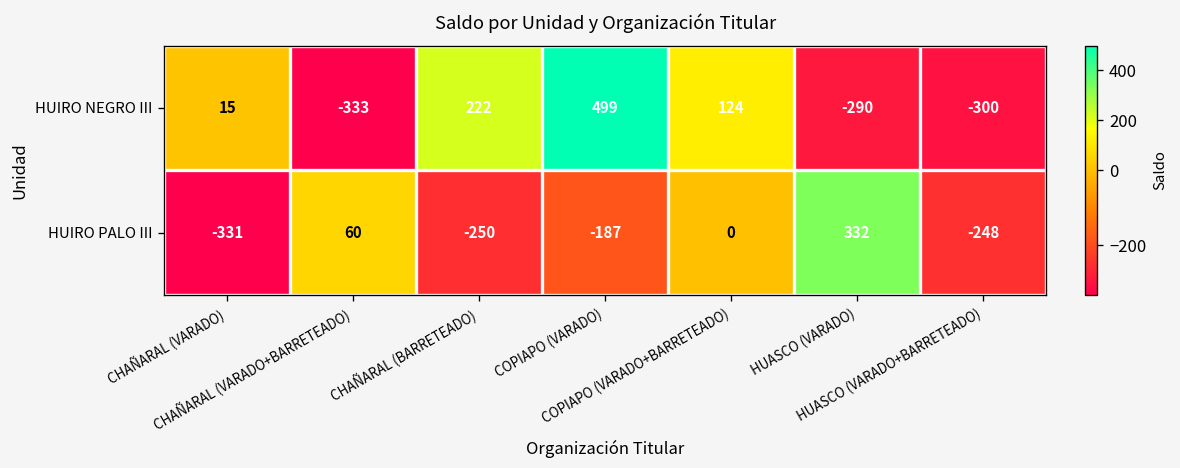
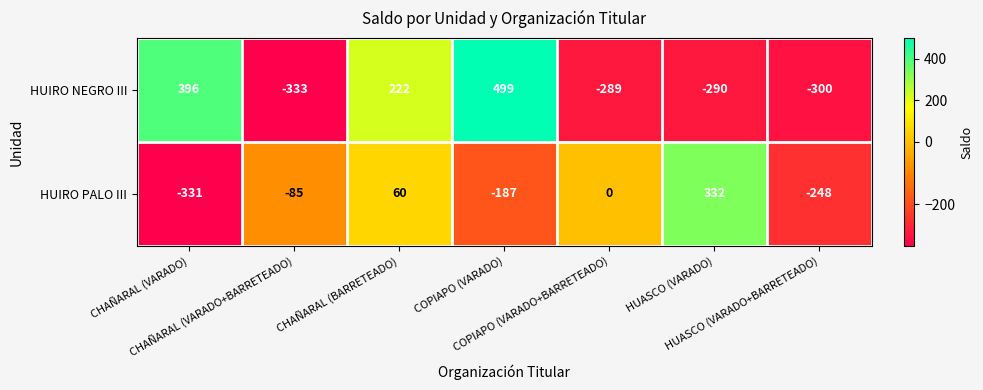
HUIRO NEGRO III, CHAÑARAL (VARADO): 15 -> 396
HUIRO NEGRO III, COPIAPO (VARADO+BARRETEADO): 124 -> -289
HUIRO PALO III, CHAÑARAL (VARADO+BARRETEADO): 60 -> -85
HUIRO PALO III, CHAÑARAL (BARRETEADO): -250 -> 60
